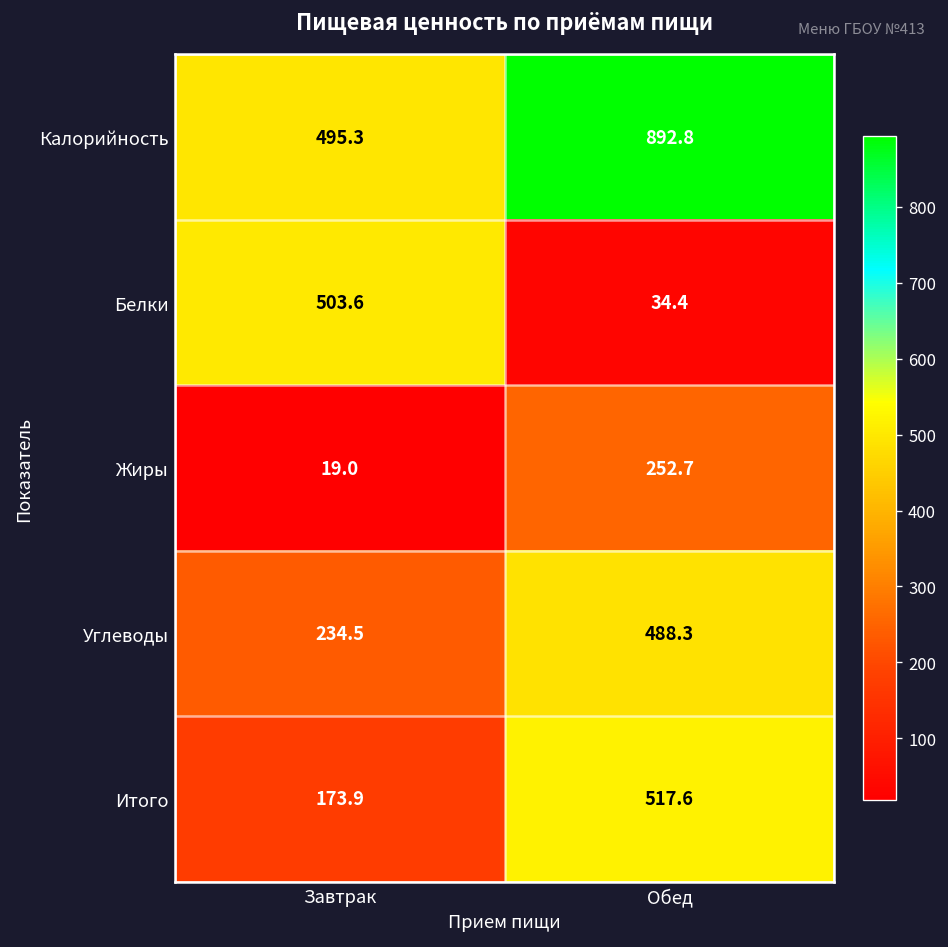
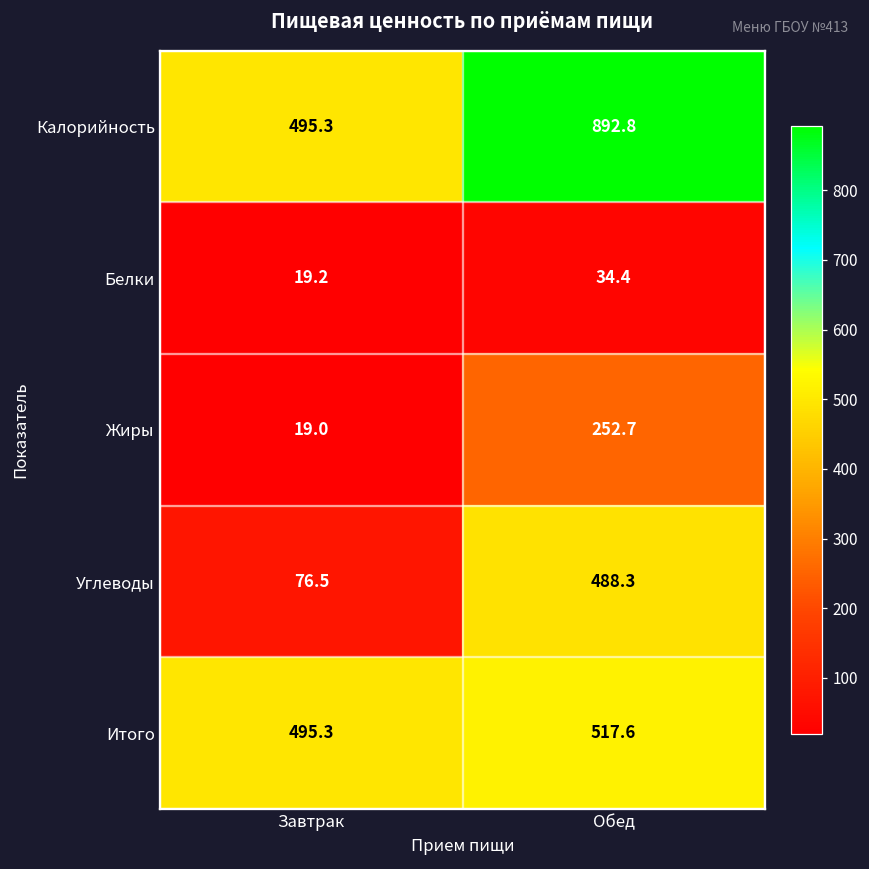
Белки, Завтрак: 503.6 -> 19.2
Углеводы, Завтрак: 234.5 -> 76.5
Итого, Завтрак: 173.9 -> 495.3
